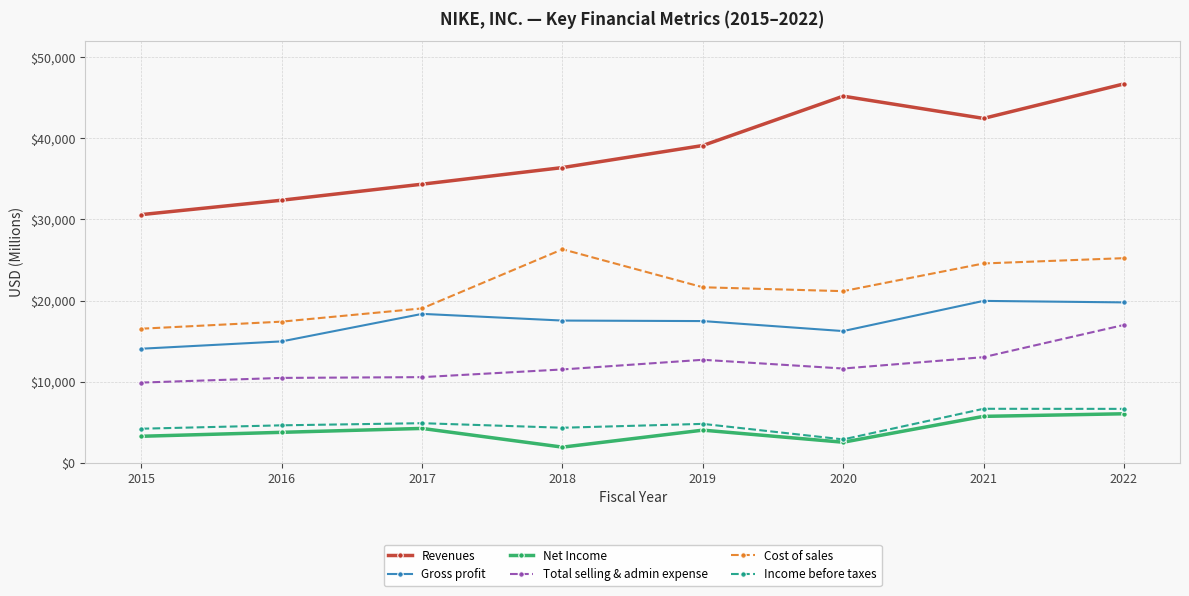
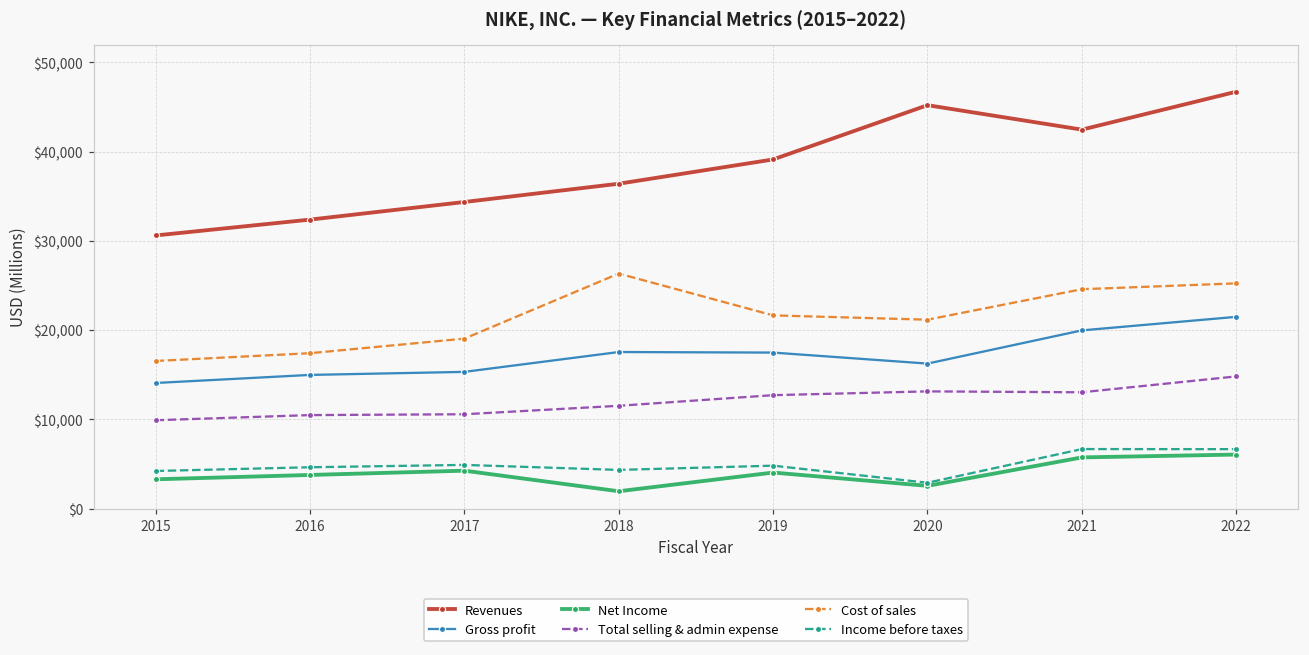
Gross profit, 2017: $18,000 -> $15,000
Total selling & admin expense, 2020: $12,000 -> $13,000
Gross profit, 2022: $20,000 -> $21,000
Total selling & admin expense, 2022: $17,000 -> $15,000
